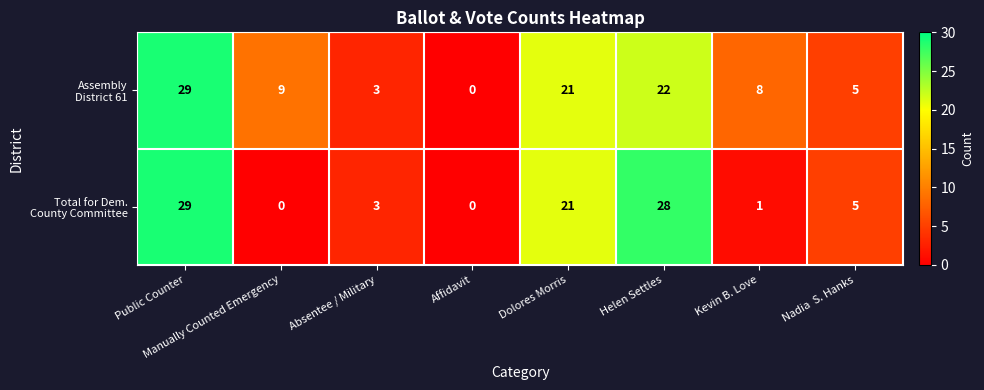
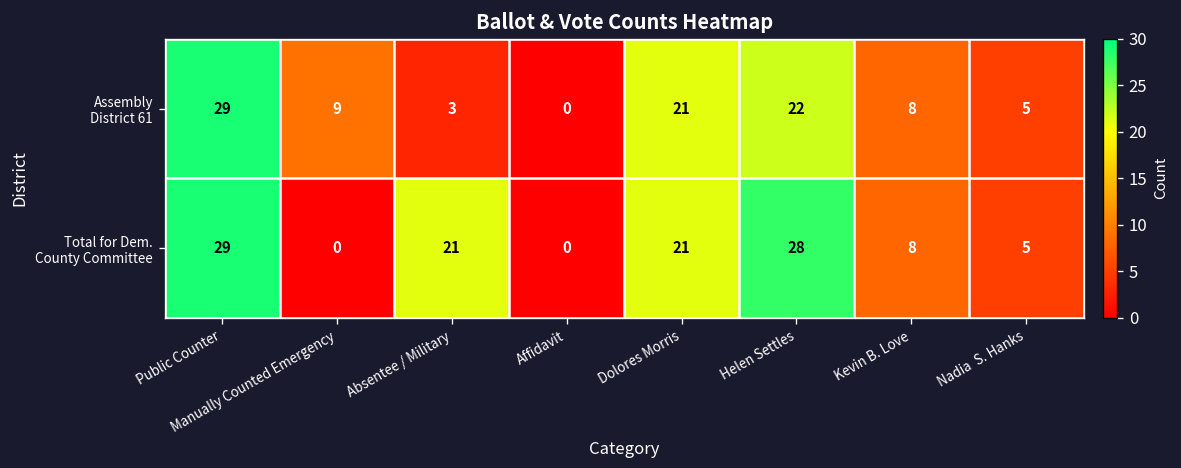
Total for Dem. County Committee, Absentee / Military: 3 -> 21
Total for Dem. County Committee, Kevin B. Love: 1 -> 8
